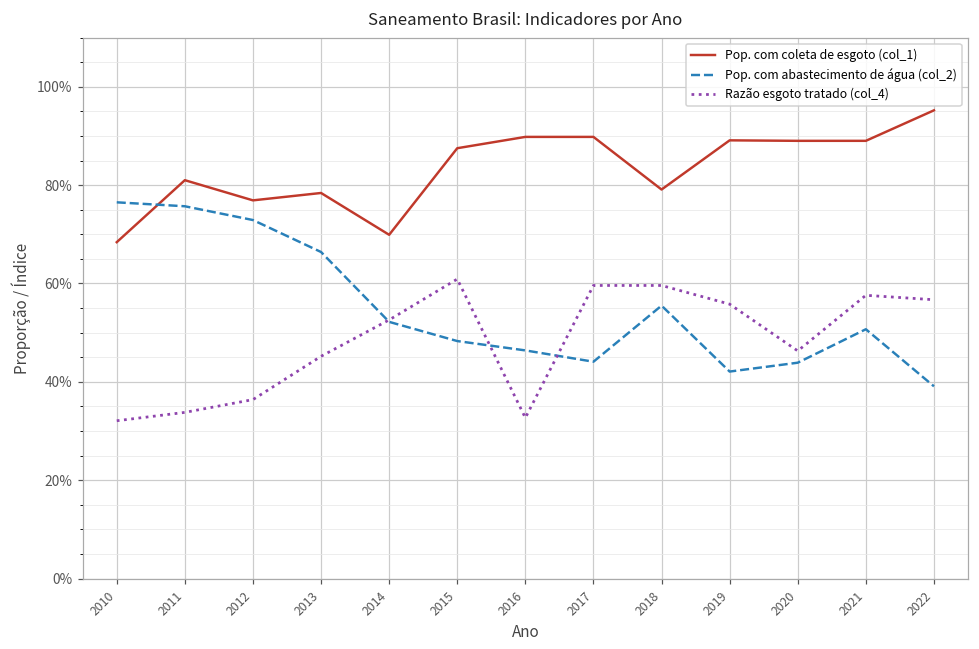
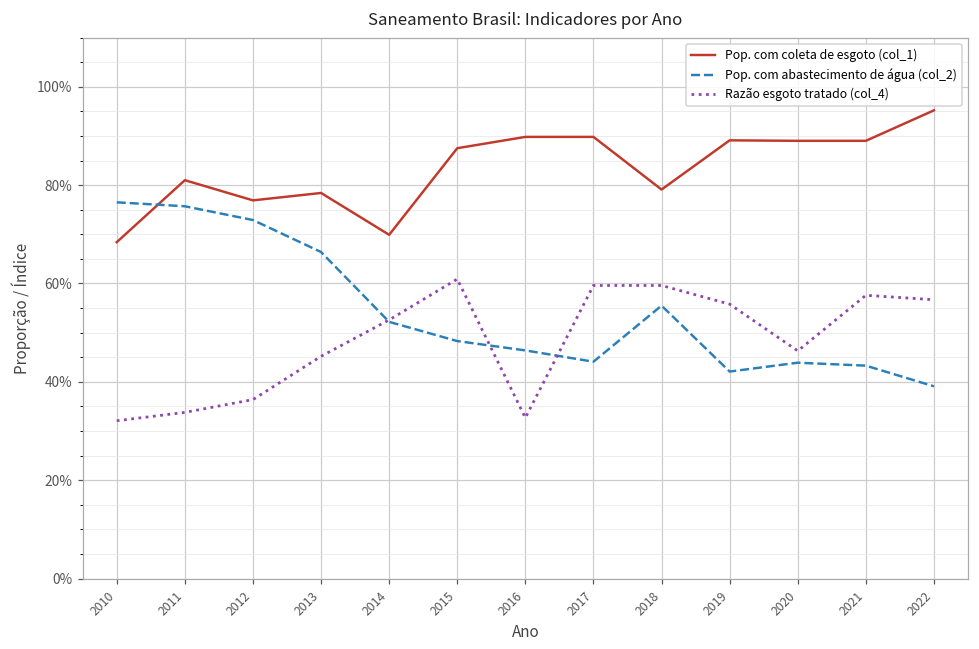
Pop. com abastecimento de água (col_2), 2021: 51% -> 43%
